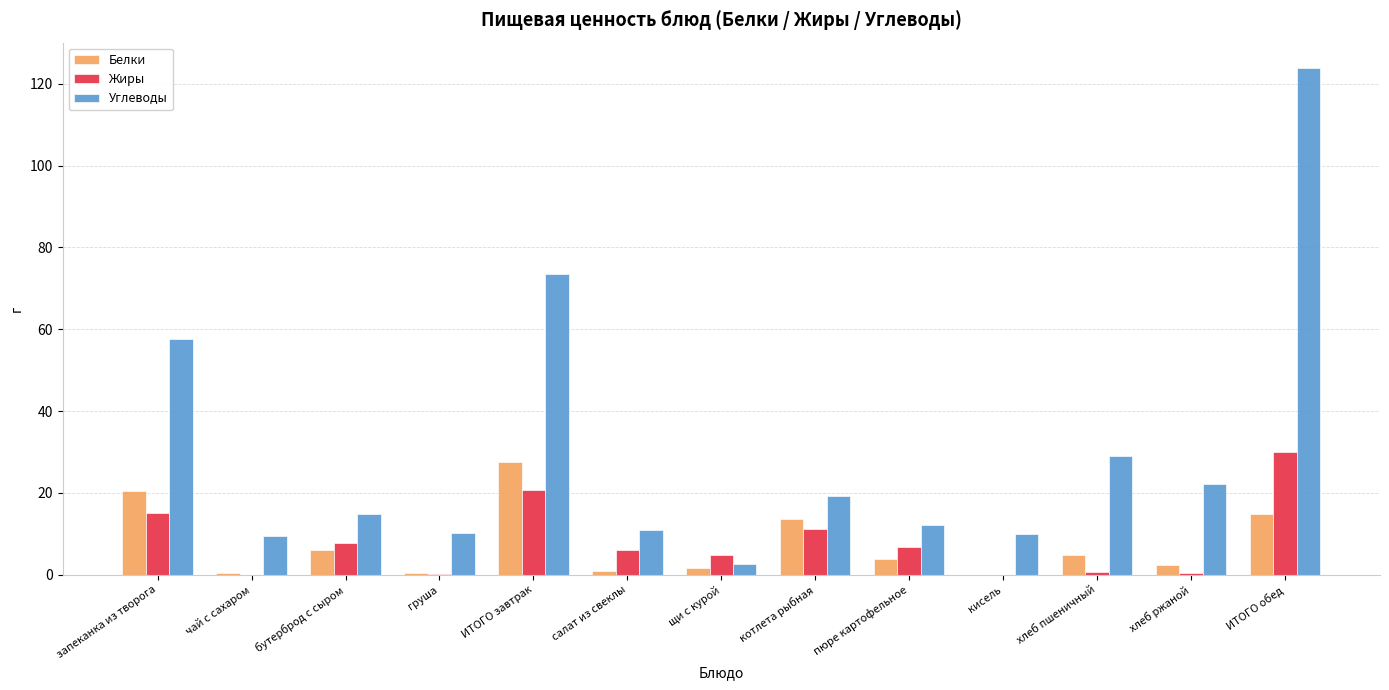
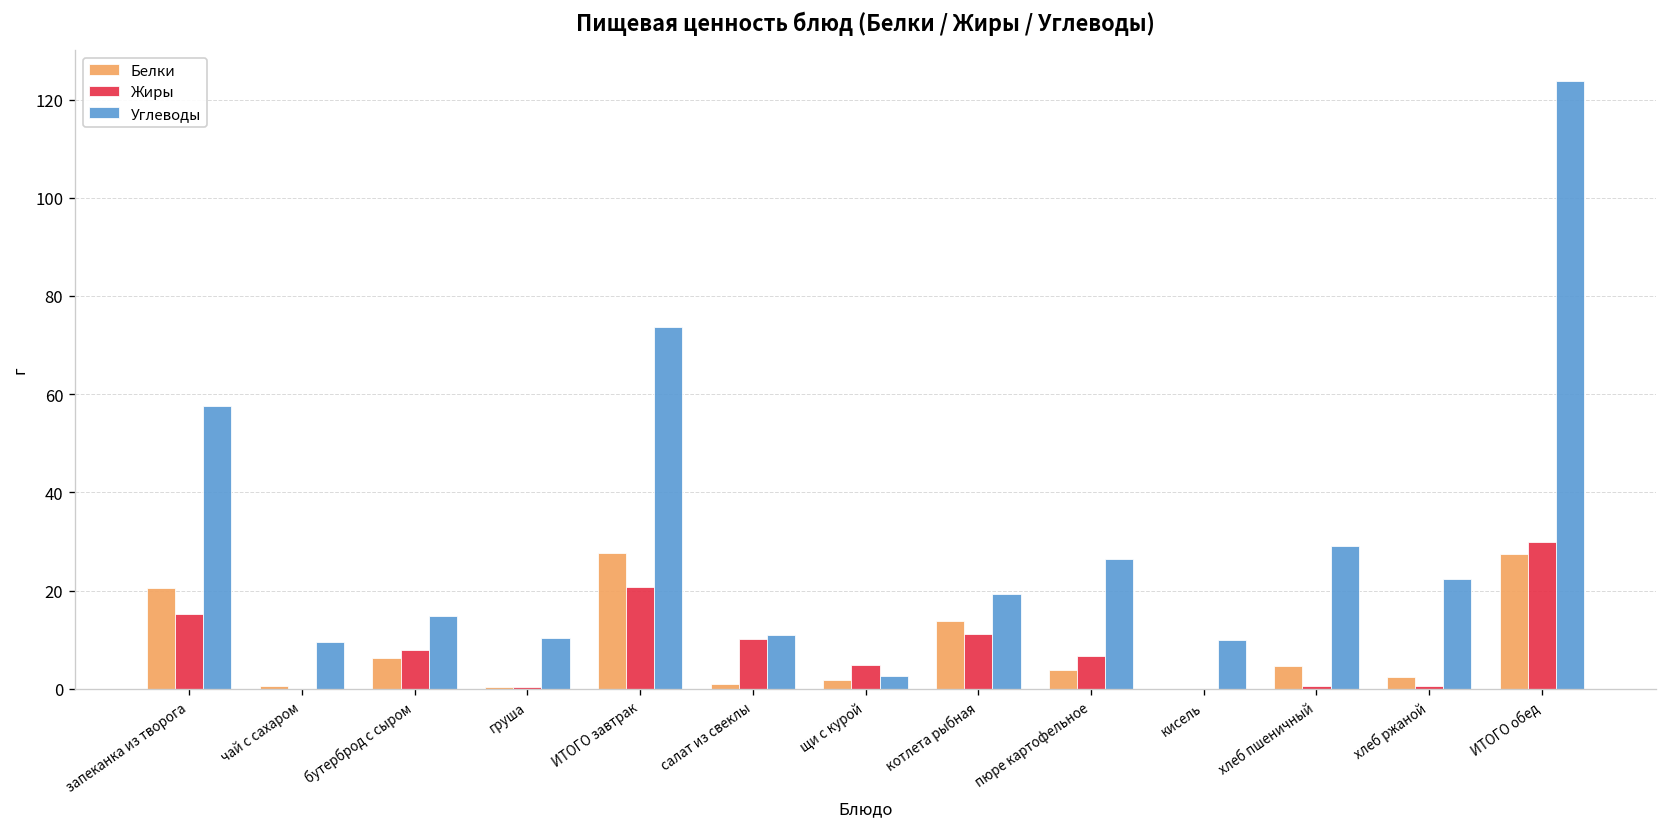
Жиры, салат из свеклы: 6 -> 10
Углеводы, пюре картофельное: 12 -> 26
Белки, ИТОГО обед: 15 -> 27
